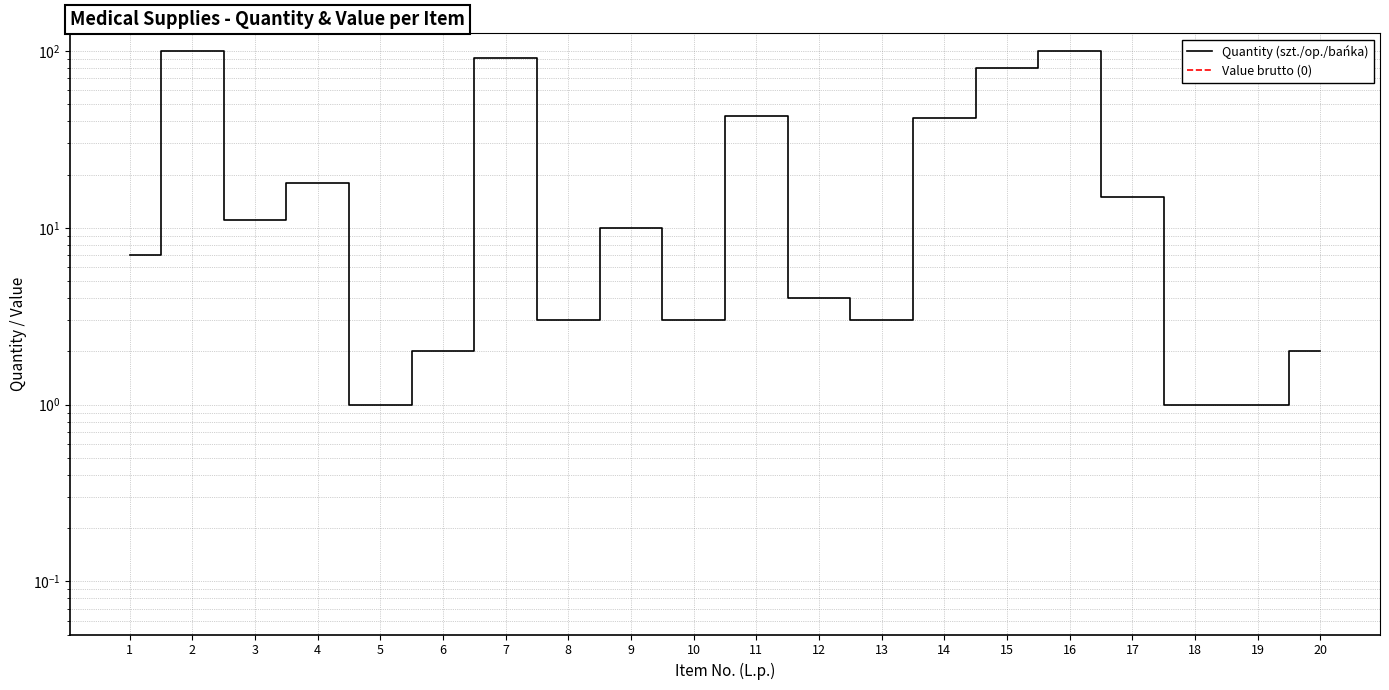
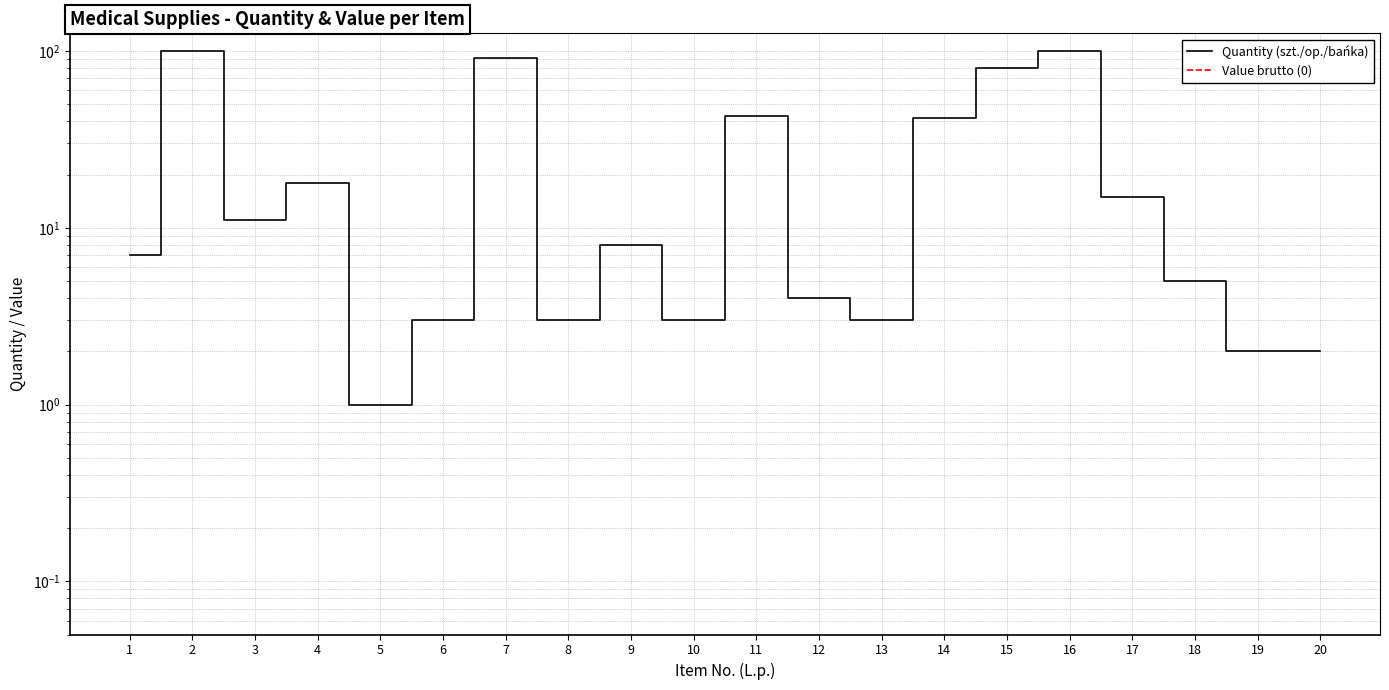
Quantity (szt./op./bańka), 6: 2 -> 3
Quantity (szt./op./bańka), 9: 10 -> 8
Quantity (szt./op./bańka), 18: 1 -> 5
Quantity (szt./op./bańka), 19: 1 -> 2
